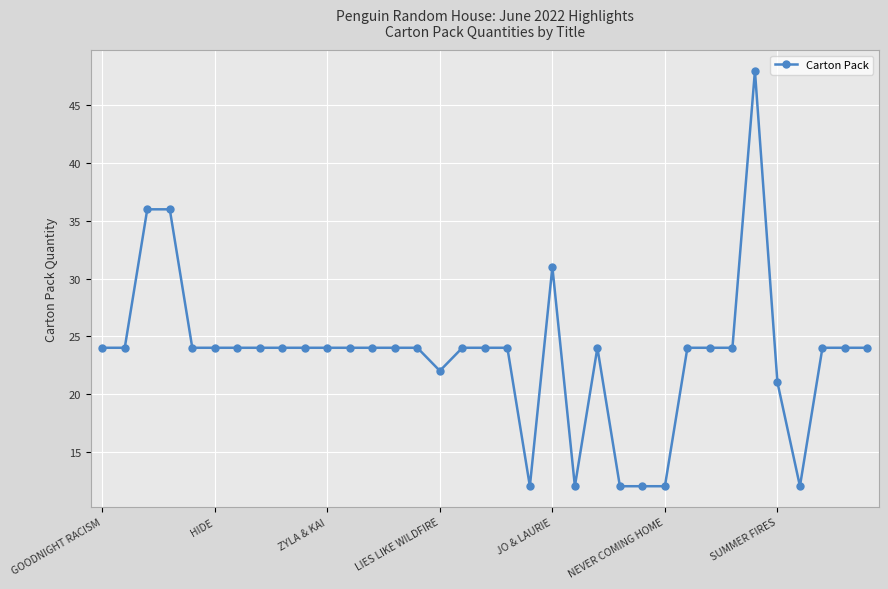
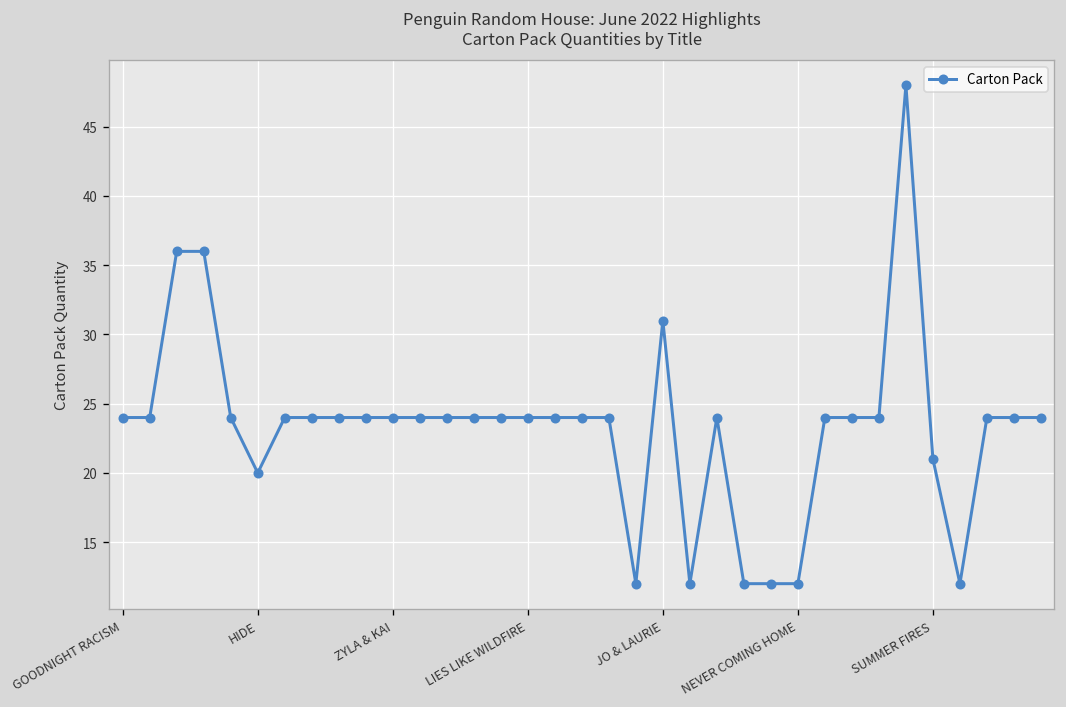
HIDE: 24 -> 20
LIES LIKE WILDFIRE: 22 -> 24
